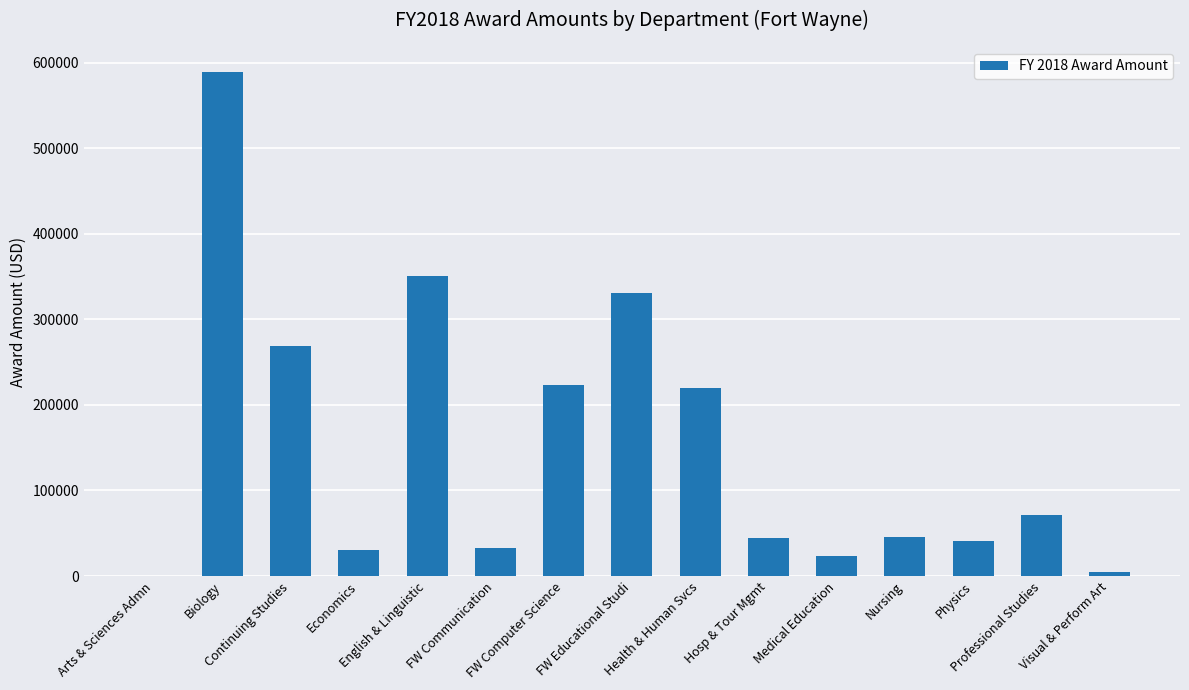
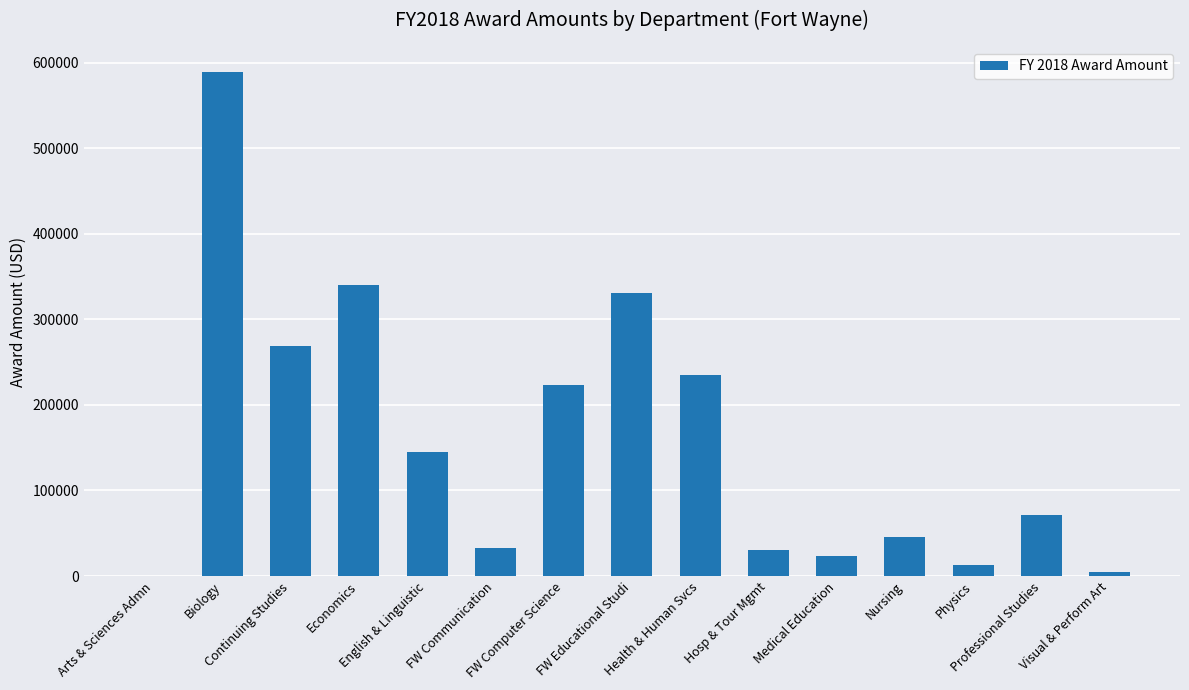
Economics: 30000 -> 340000
English & Linguistic: 350000 -> 150000
Health & Human Svcs: 220000 -> 240000
Hosp & Tour Mgmt: 40000 -> 30000
Physics: 40000 -> 10000
